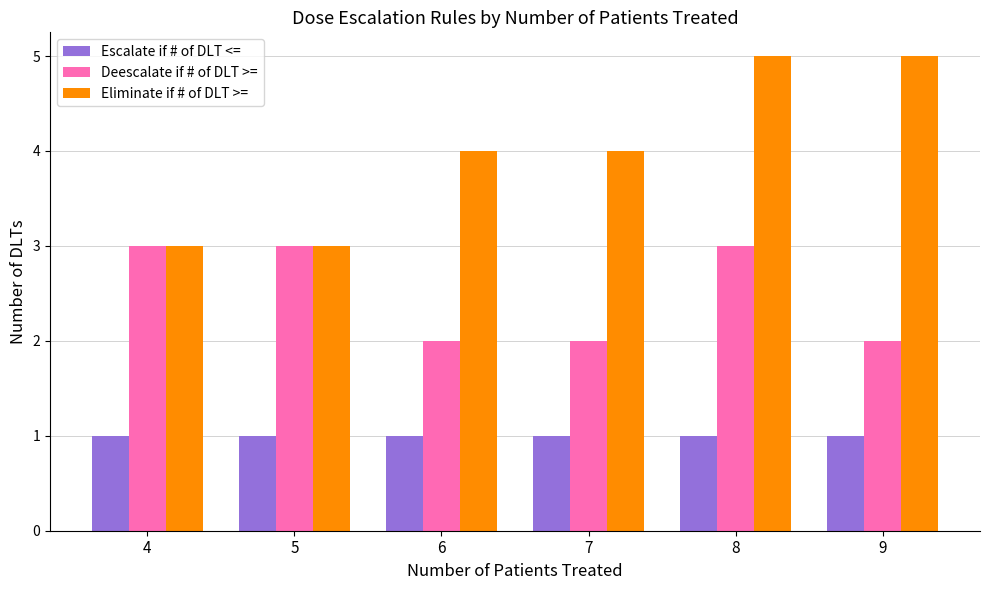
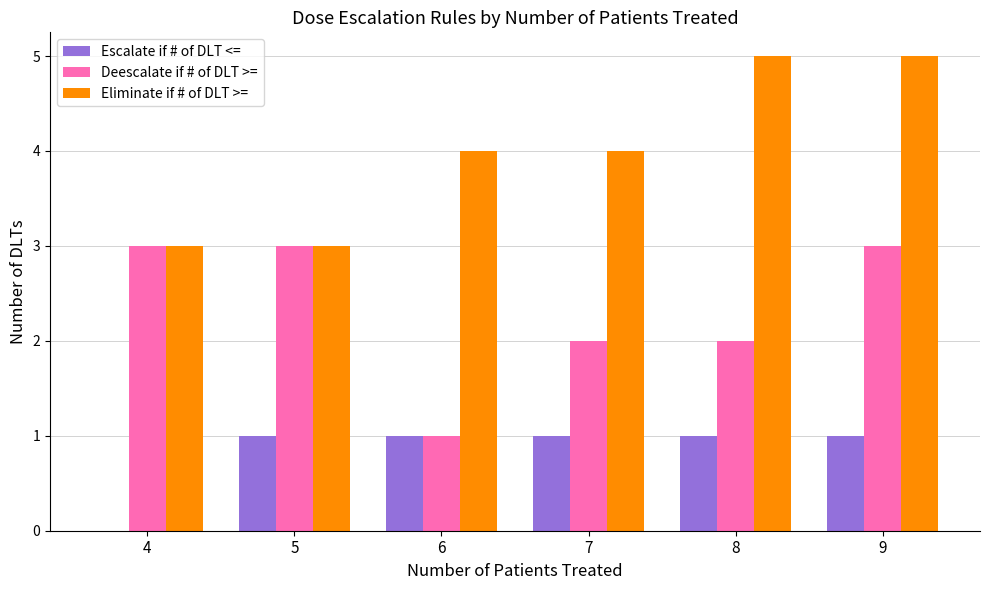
Escalate if # of DLT <=, 4: 1 -> 0
Deescalate if # of DLT >=, 6: 2 -> 1
Deescalate if # of DLT >=, 8: 3 -> 2
Deescalate if # of DLT >=, 9: 2 -> 3
